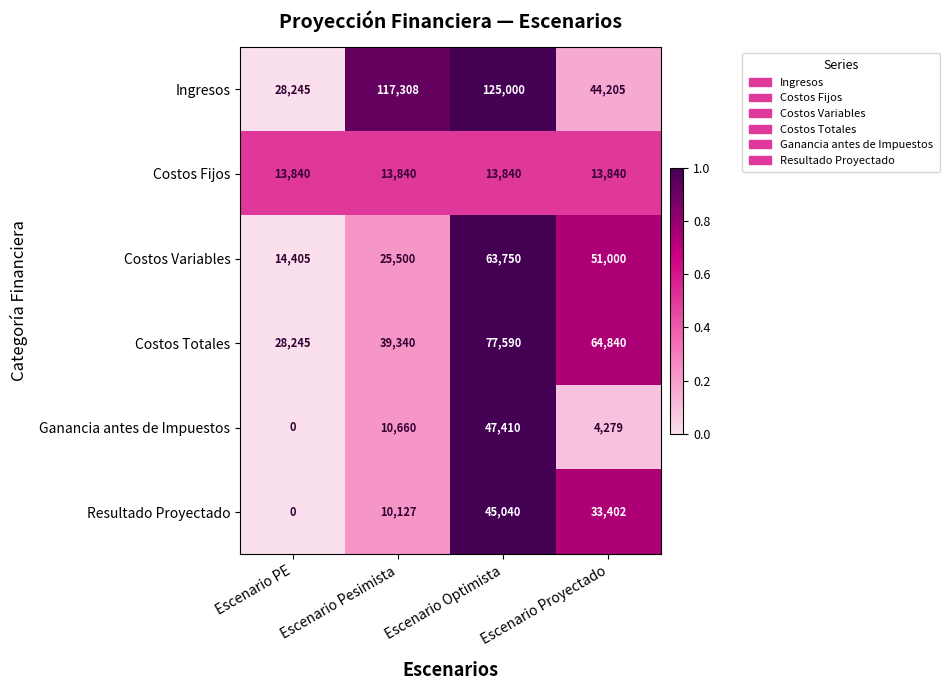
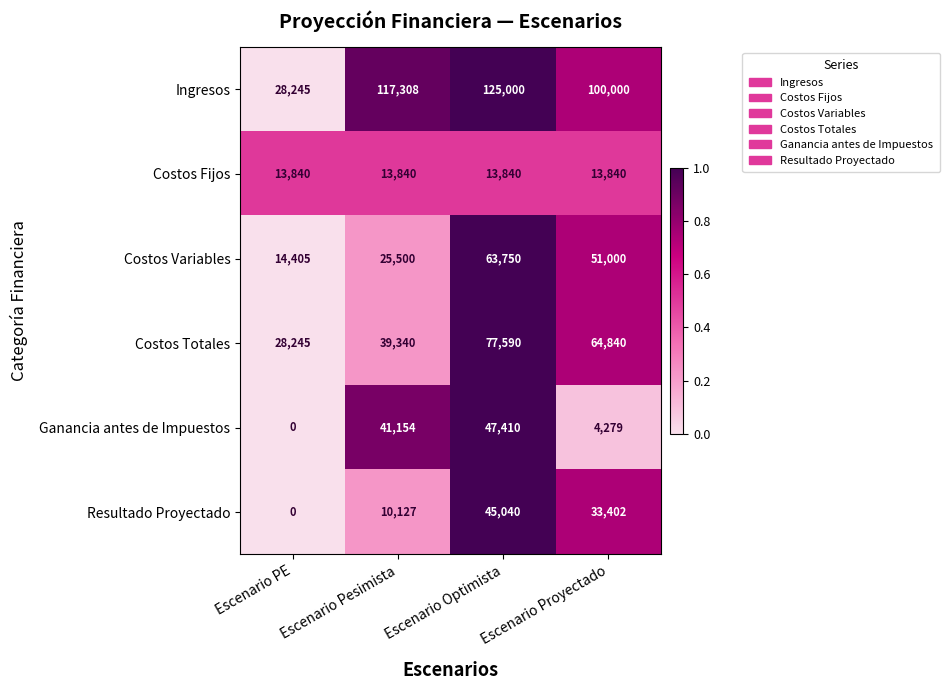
Ingresos, Escenario Proyectado: 44,205 -> 100,000
Ganancia antes de Impuestos, Escenario Pesimista: 10,660 -> 41,154
